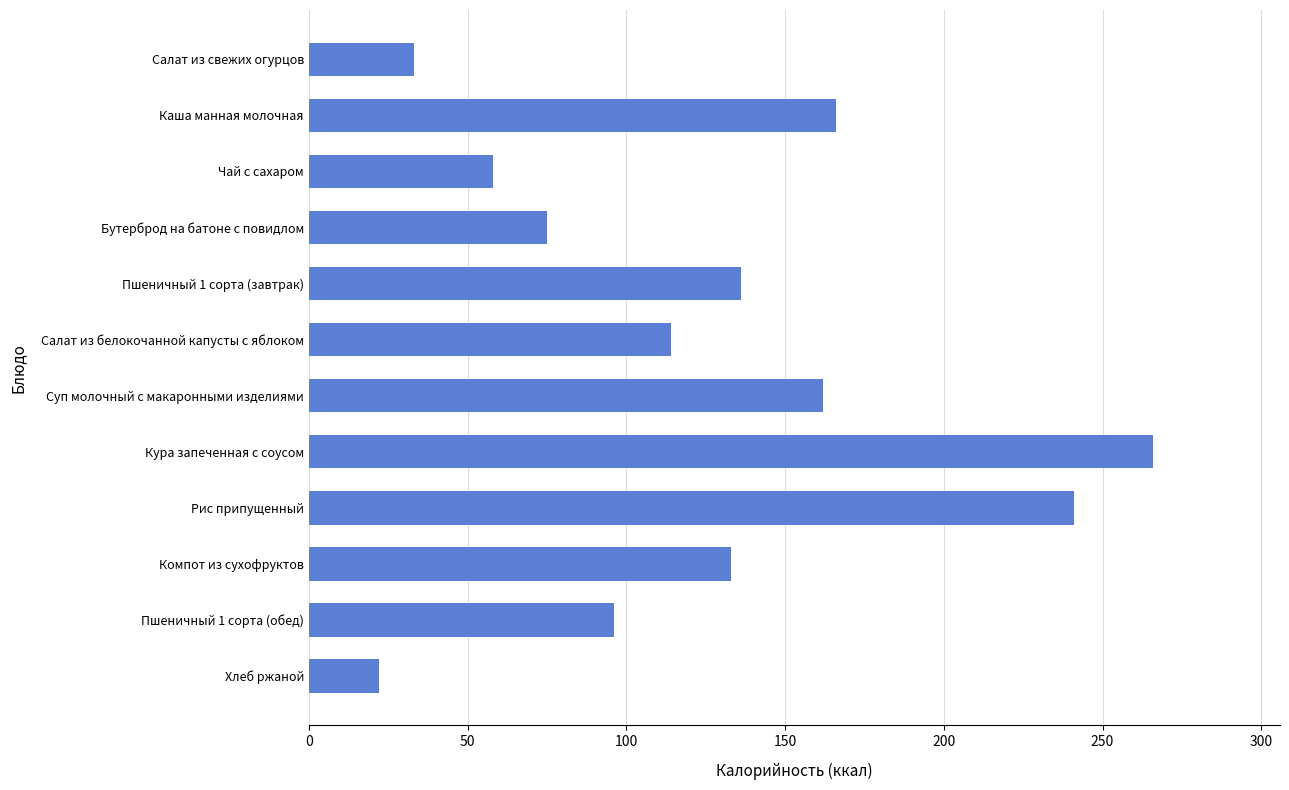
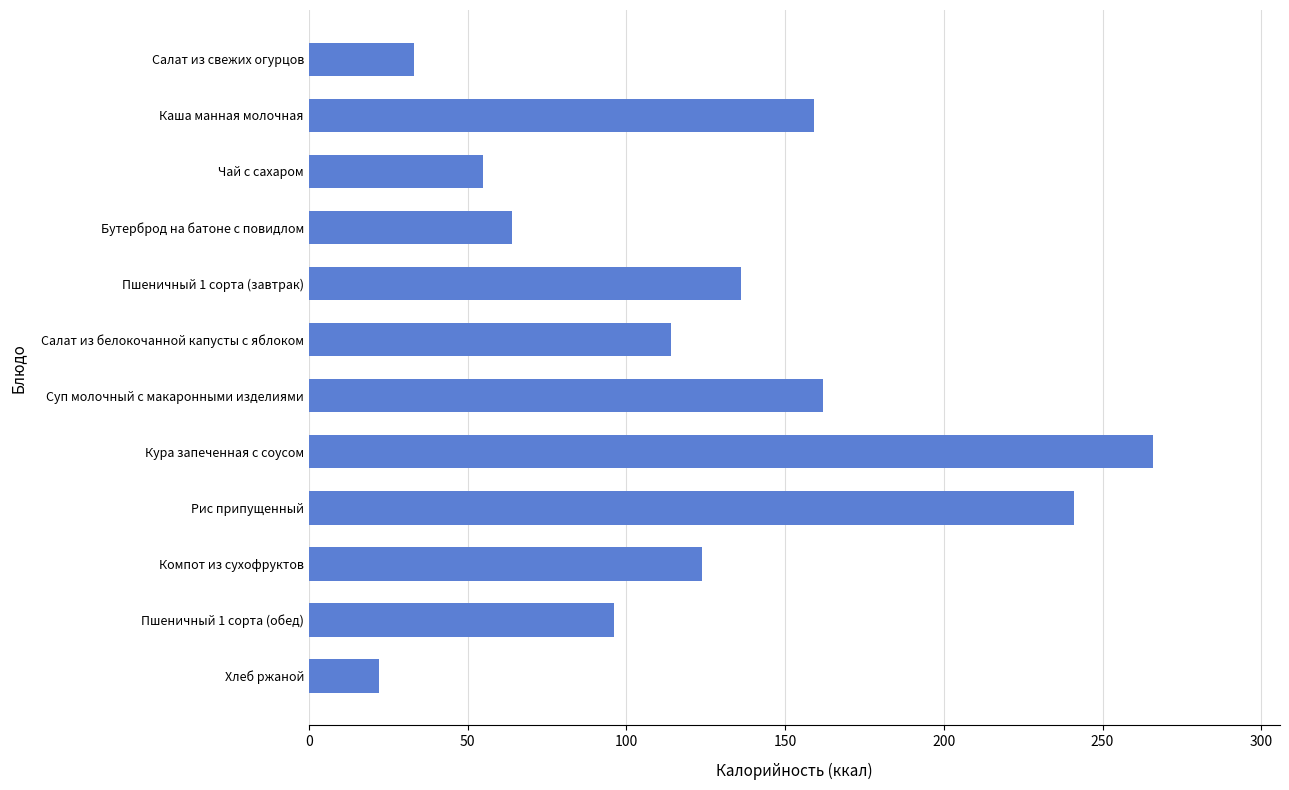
Каша манная молочная: 166 -> 159
Чай с сахаром: 58 -> 55
Бутерброд на батоне с повидлом: 75 -> 64
Компот из сухофруктов: 133 -> 124
